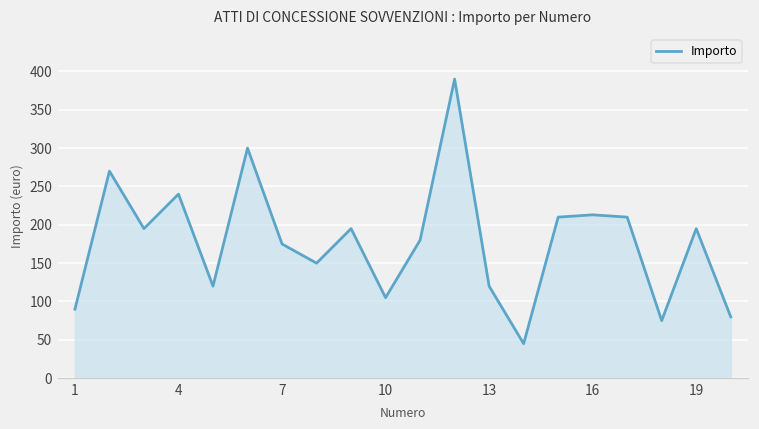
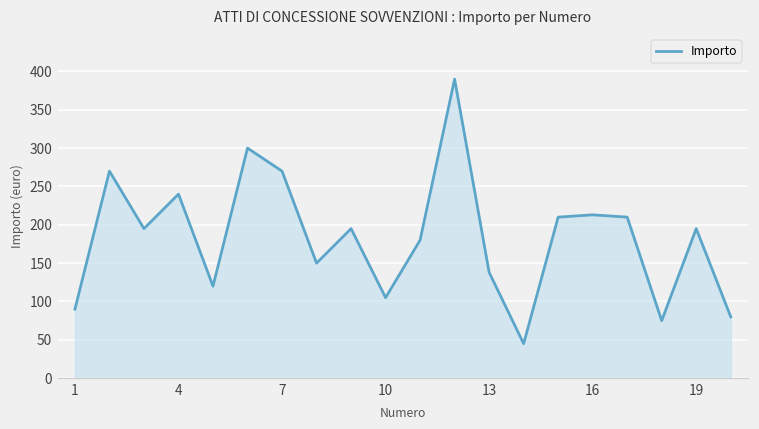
7: 180 -> 270
13: 120 -> 140
